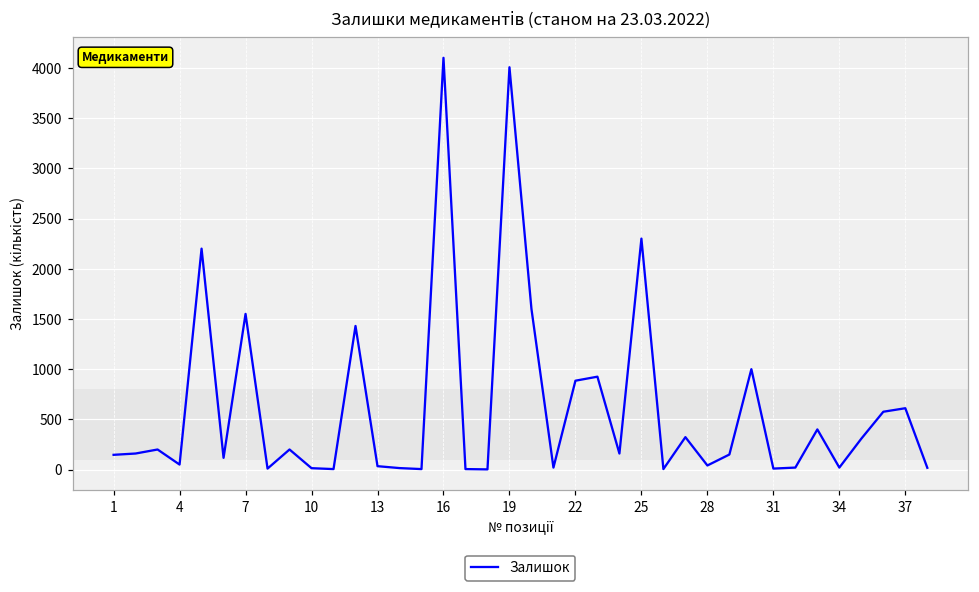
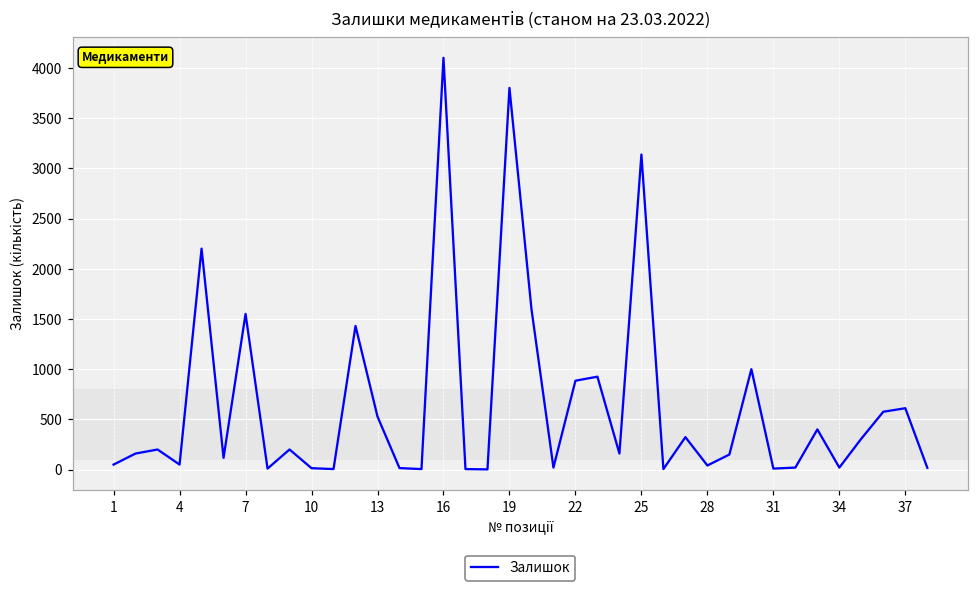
1: 150 -> 50
13: 0 -> 500
19: 4000 -> 3800
25: 2300 -> 3100
